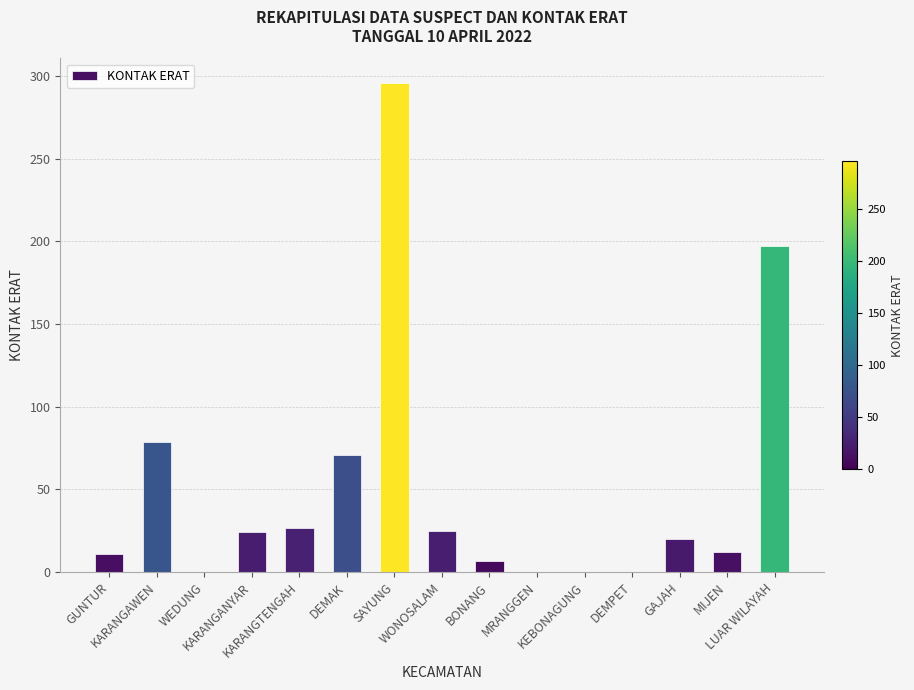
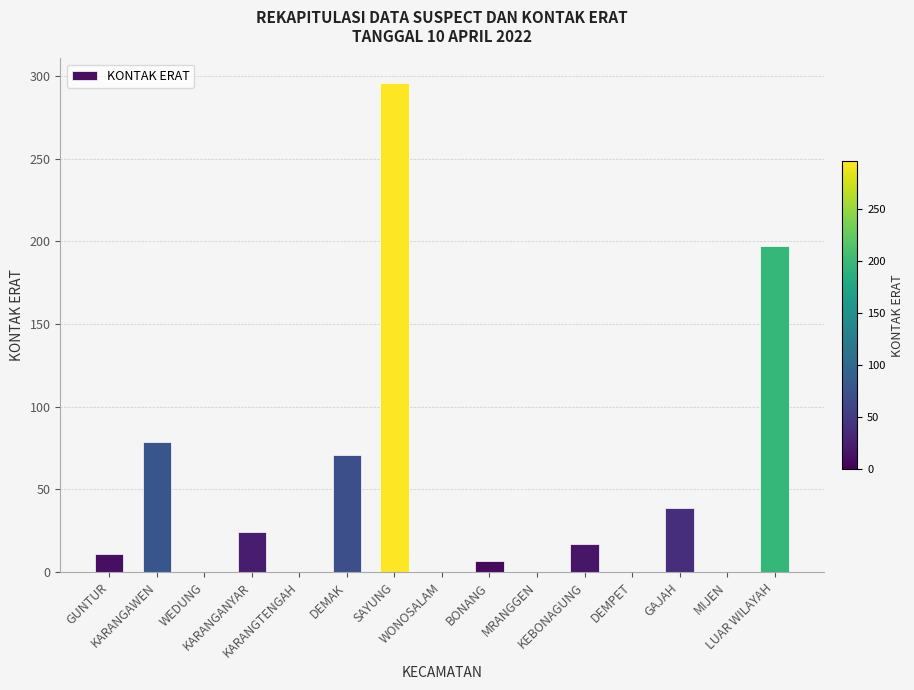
KARANGTENGAH: 27 -> 0
WONOSALAM: 25 -> 0
KEBONAGUNG: 0 -> 17
GAJAH: 20 -> 39
MIJEN: 12 -> 0
